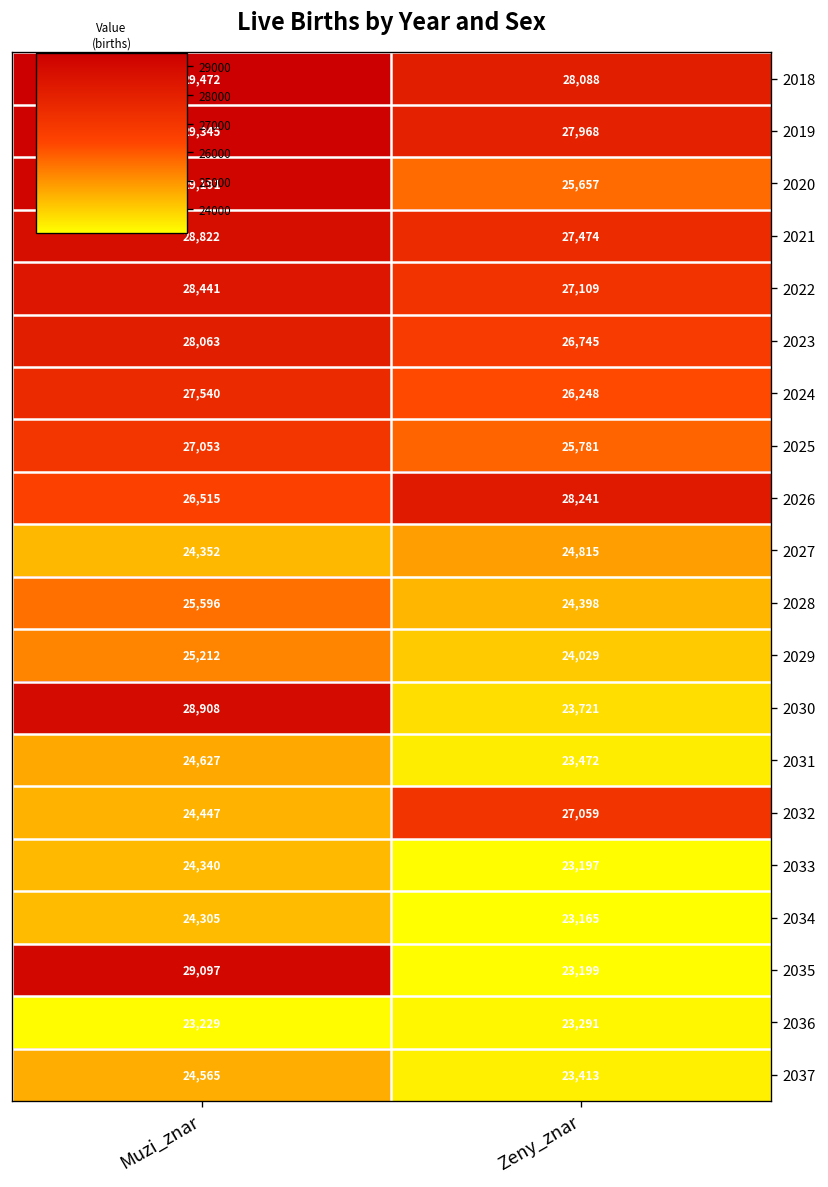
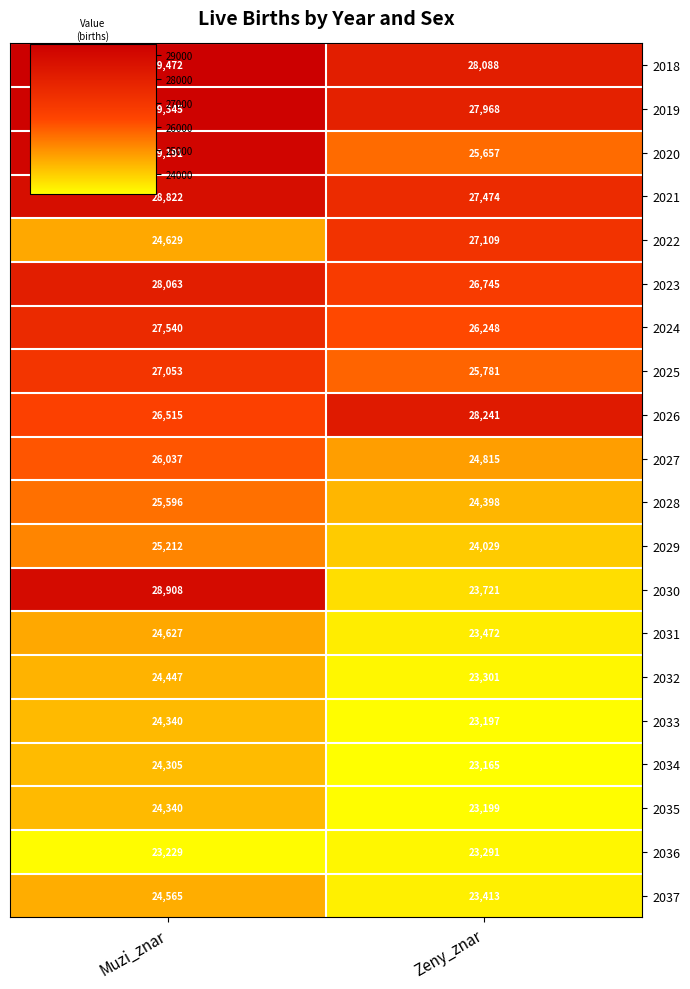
2022, Muzi_znar: 28,441 -> 24,629
2027, Muzi_znar: 24,352 -> 26,037
2032, Zeny_znar: 27,059 -> 23,301
2035, Muzi_znar: 29,097 -> 24,340
